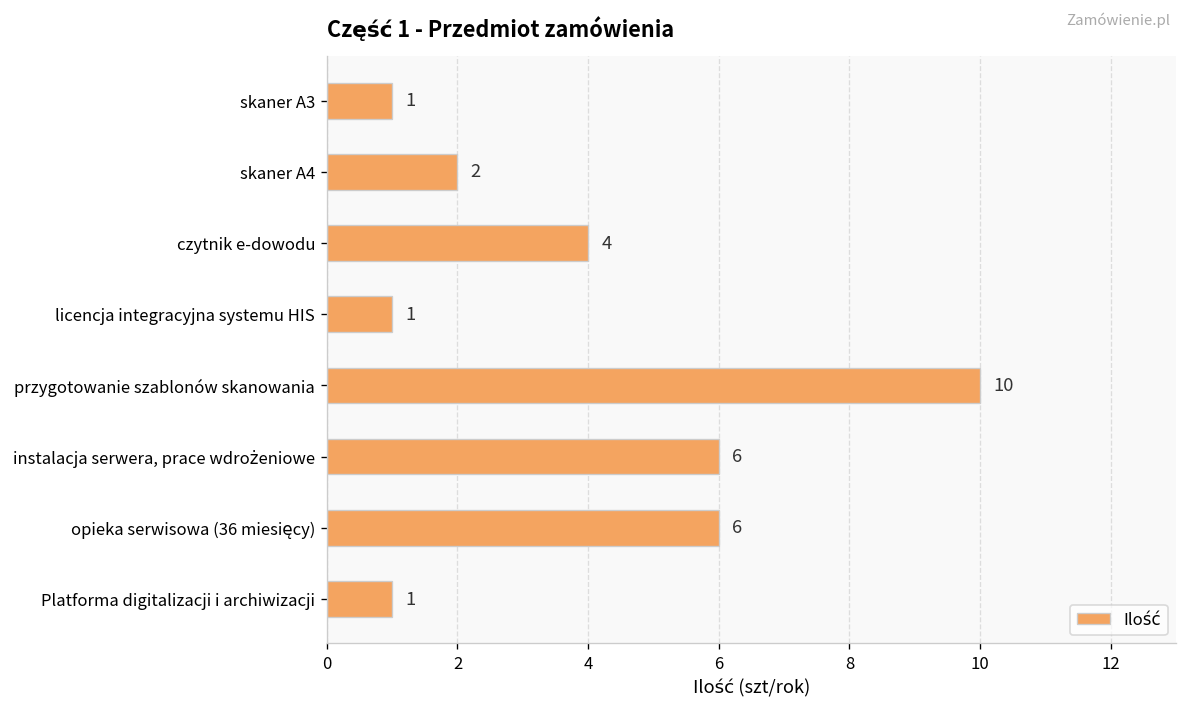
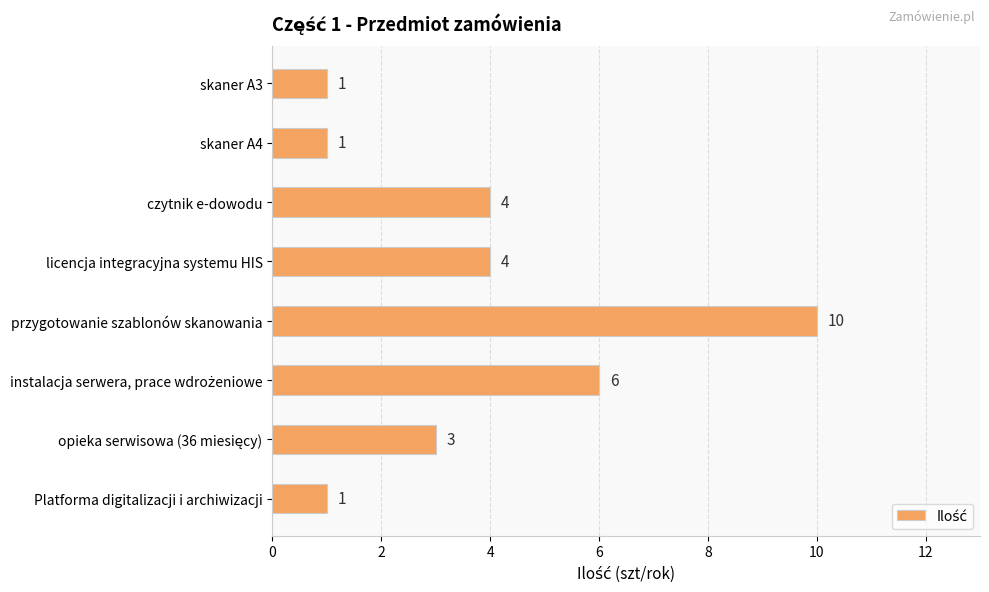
skaner A4: 2 -> 1
licencja integracyjna systemu HIS: 1 -> 4
opieka serwisowa (36 miesięcy): 6 -> 3
